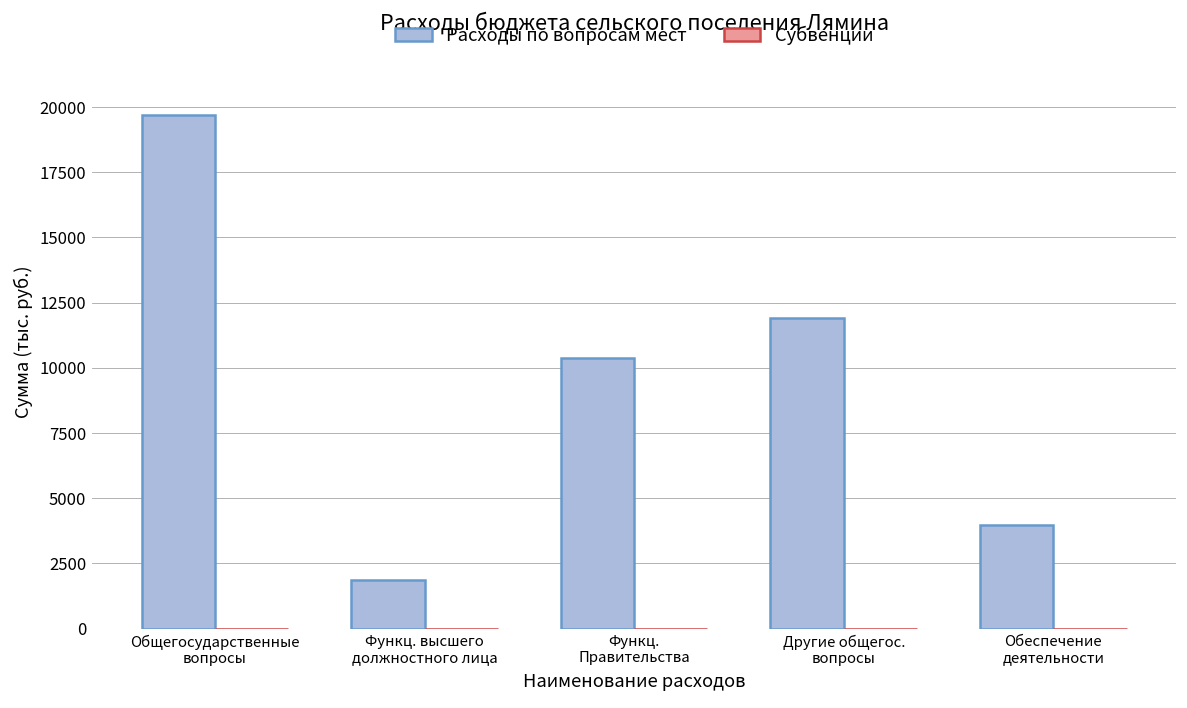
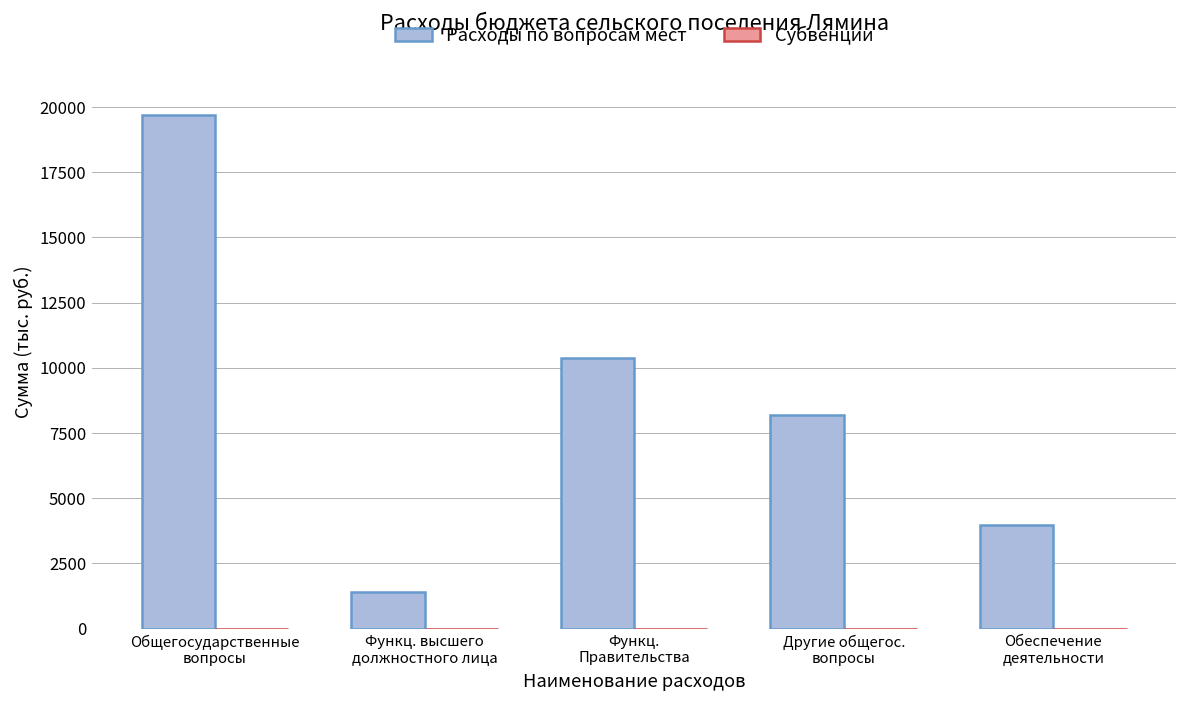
Расходы по вопросам мест, Функц. высшего должностного лица: 1900 -> 1400
Расходы по вопросам мест, Другие общегос. вопросы: 11900 -> 8200
